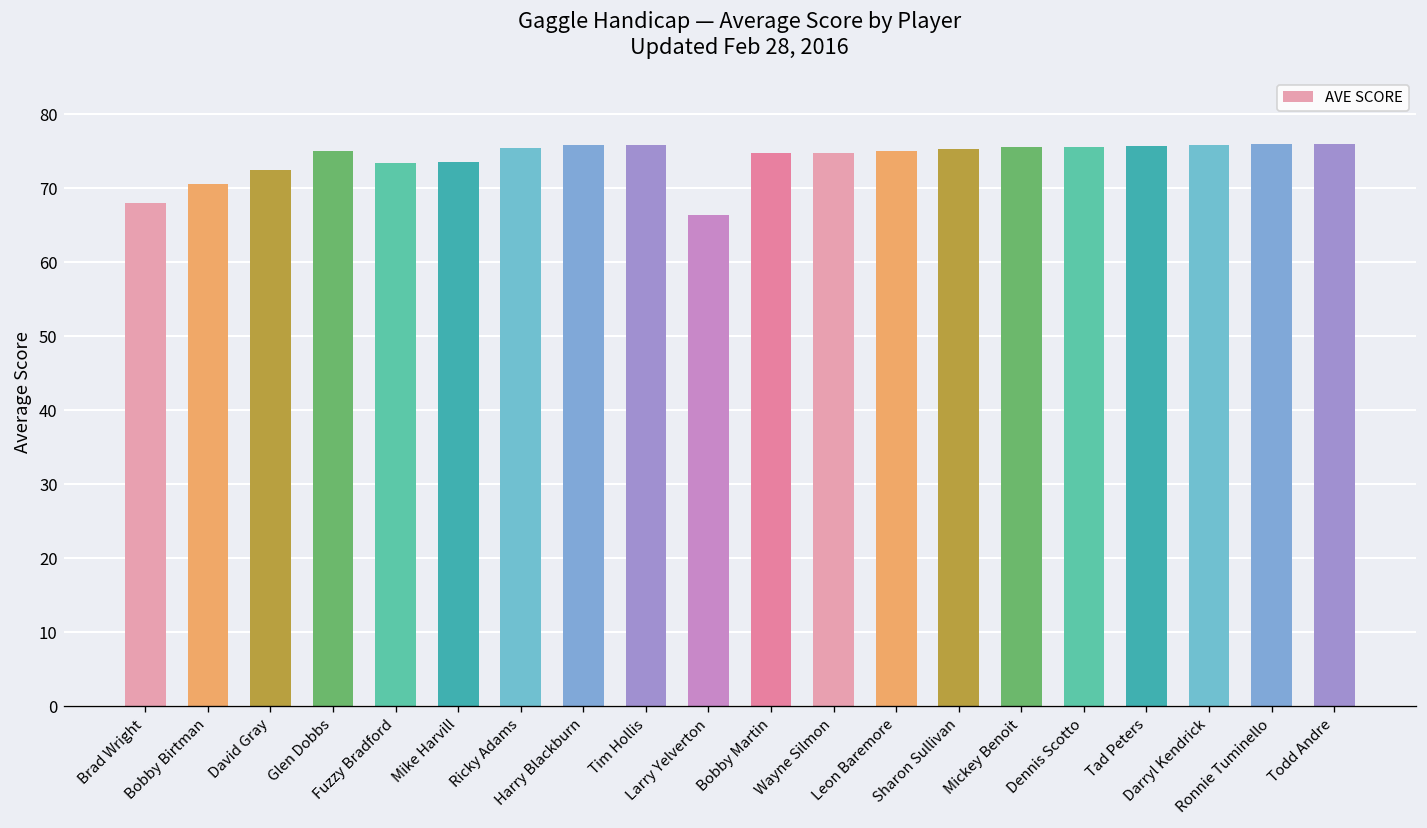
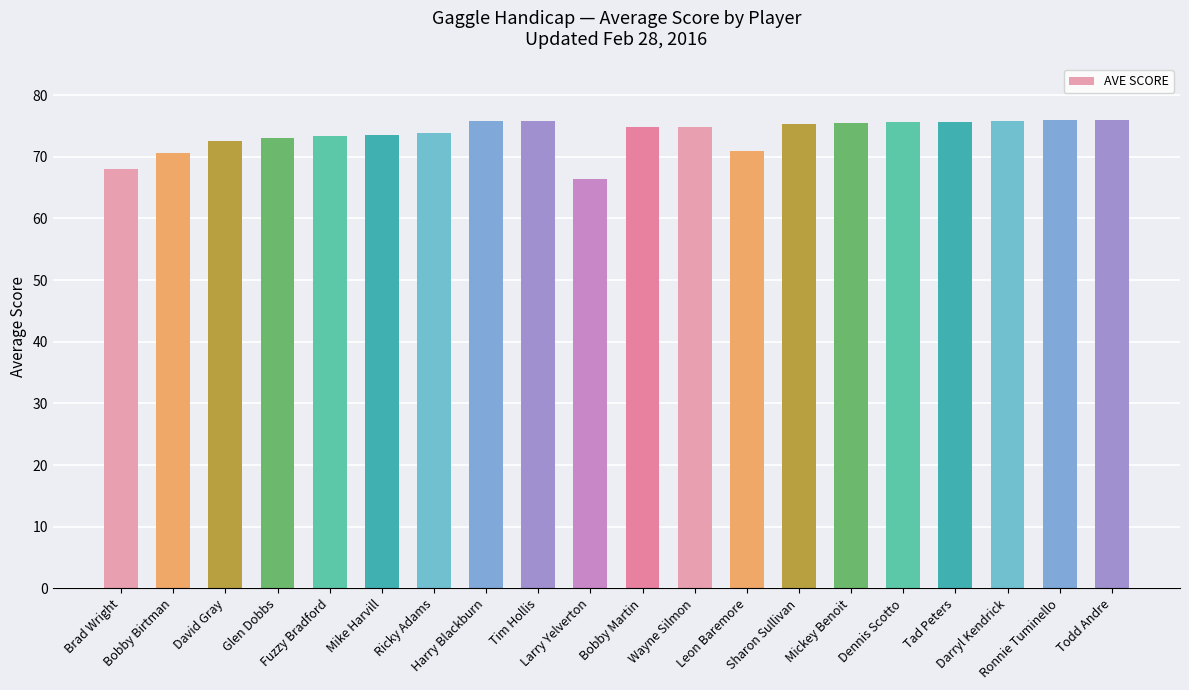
Glen Dobbs: 75 -> 73
Ricky Adams: 75 -> 74
Leon Baremore: 75 -> 71
